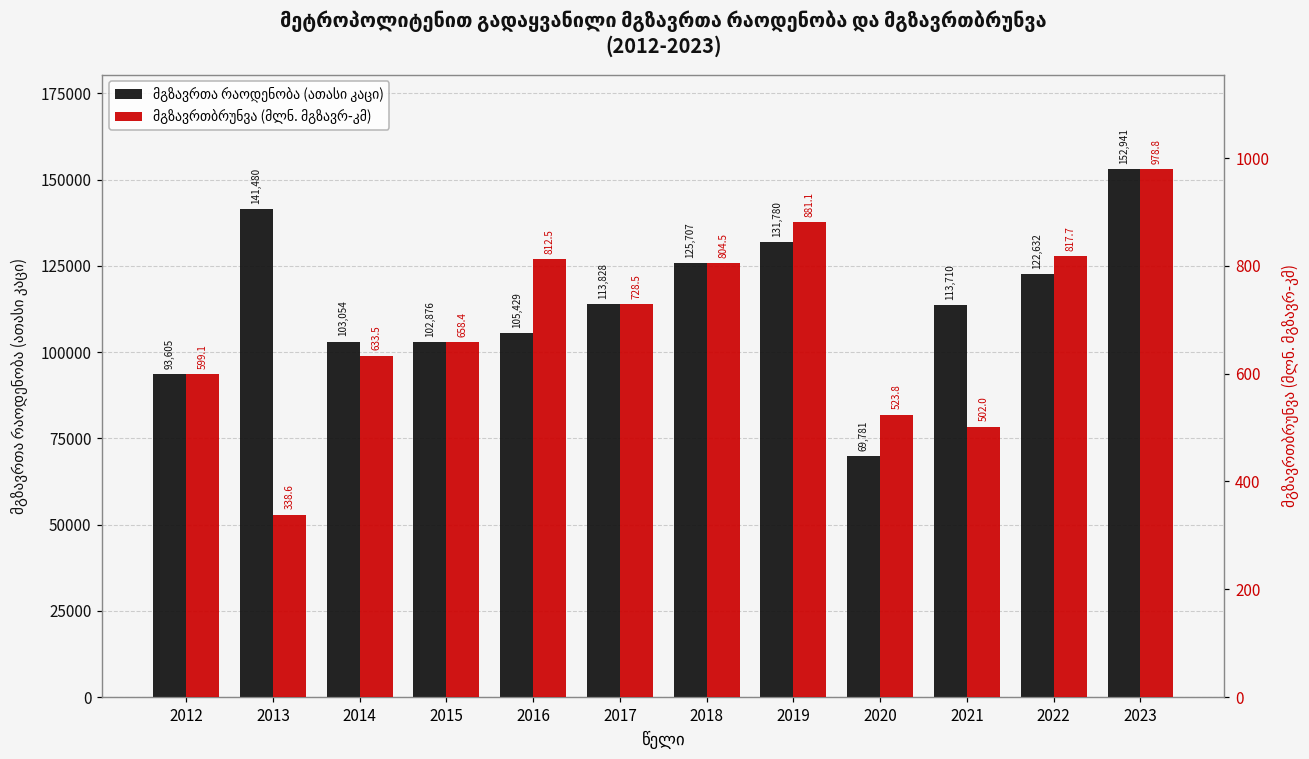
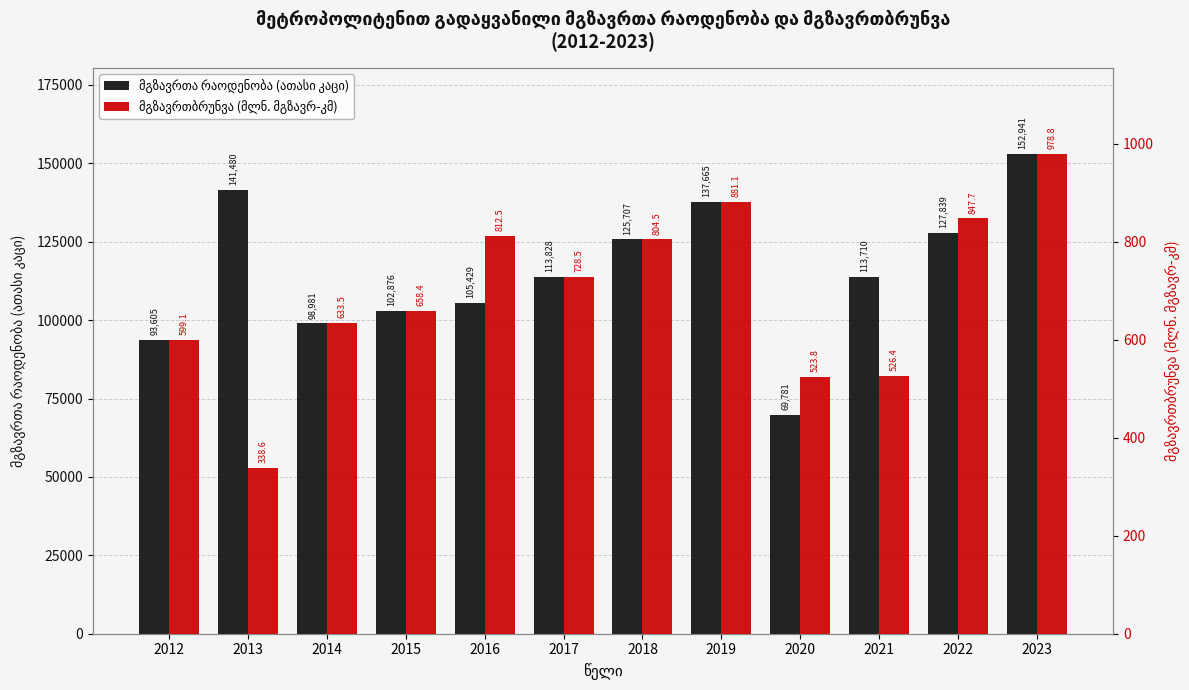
მგზავრთა რაოდენობა (ათასი კაცი), 2014: 103,054 -> 98,981
მგზავრთა რაოდენობა (ათასი კაცი), 2019: 131,780 -> 137,665
მგზავრთა რაოდენობა (ათასი კაცი), 2022: 122,632 -> 127,839
მგზავრთბრუნვა (მლნ. მგზავრ-კმ), 2021: 502.0 -> 526.4
მგზავრთბრუნვა (მლნ. მგზავრ-კმ), 2022: 817.7 -> 847.7
